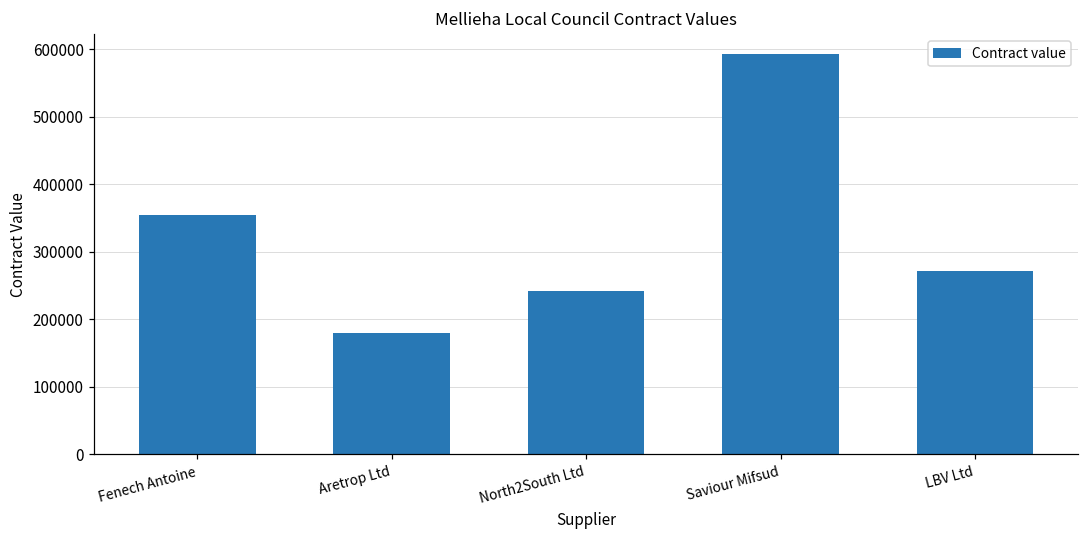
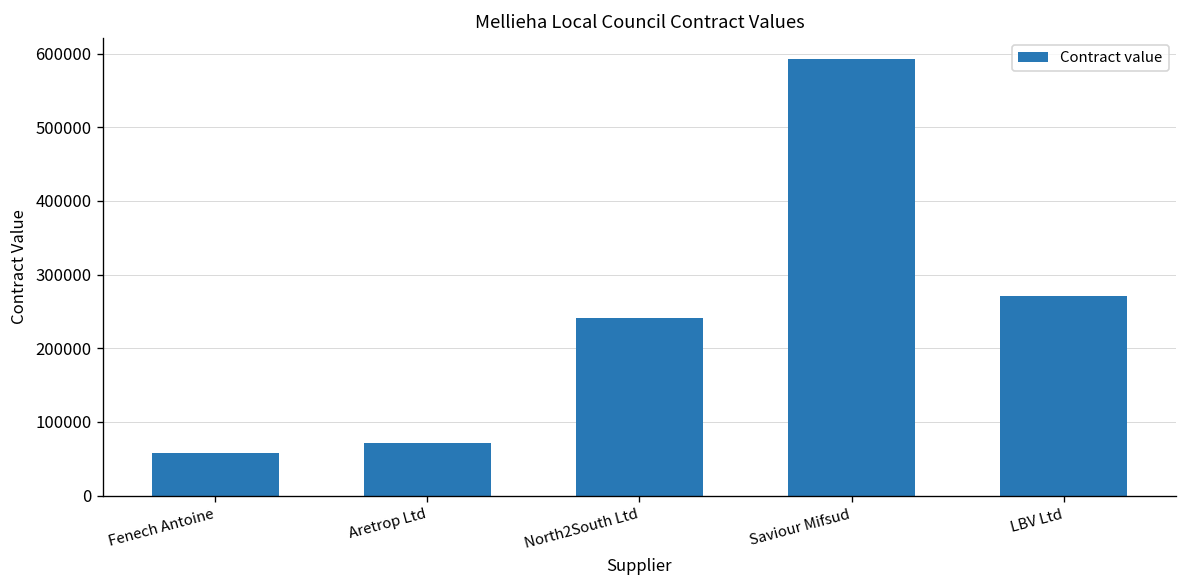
Fenech Antoine: 360000 -> 60000
Aretrop Ltd: 180000 -> 70000
